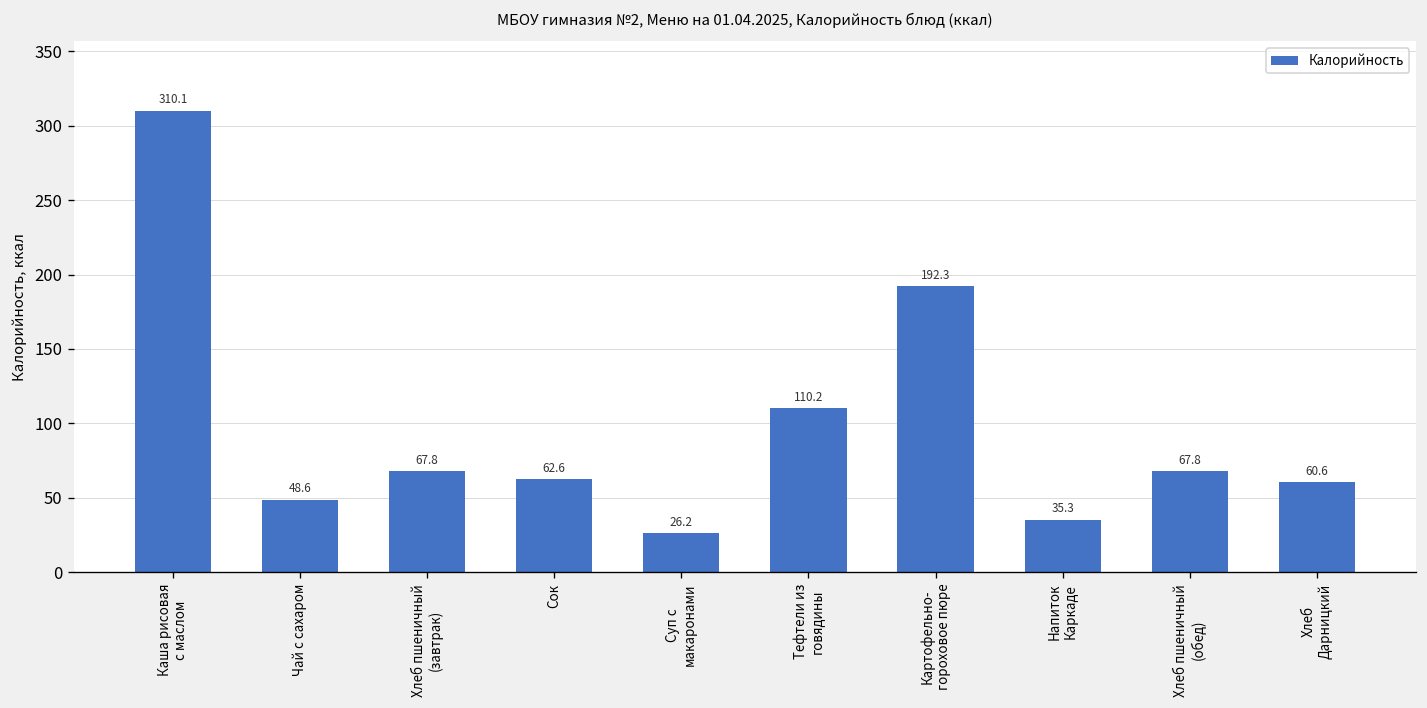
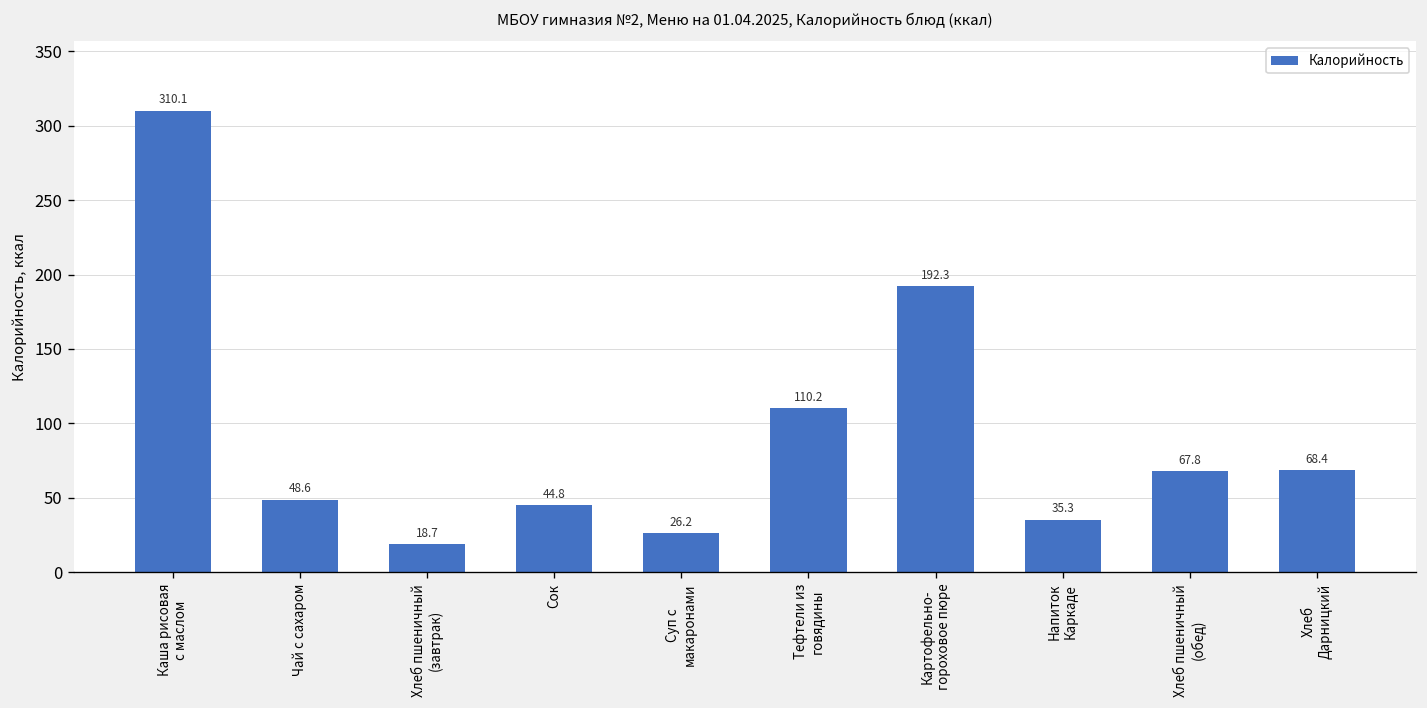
Хлеб пшеничный (завтрак): 67.8 -> 18.7
Сок: 62.6 -> 44.8
Хлеб Дарницкий: 60.6 -> 68.4
